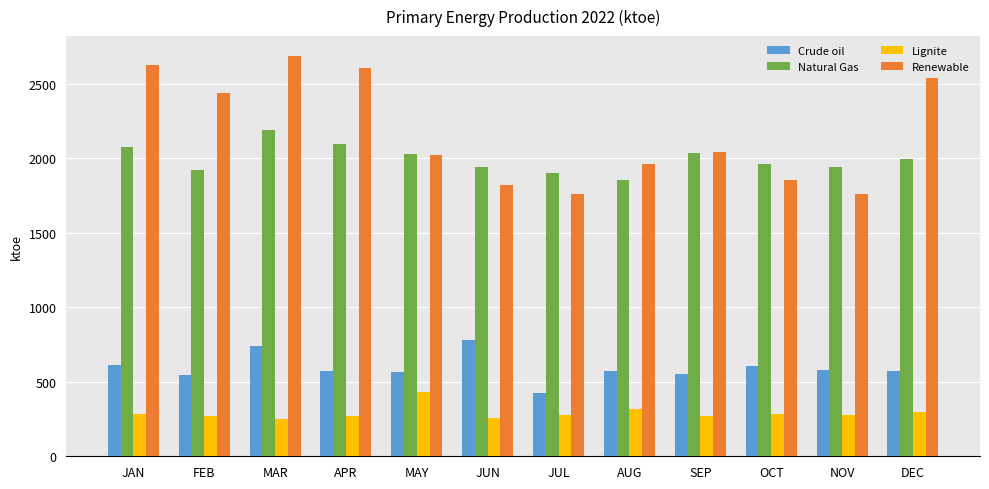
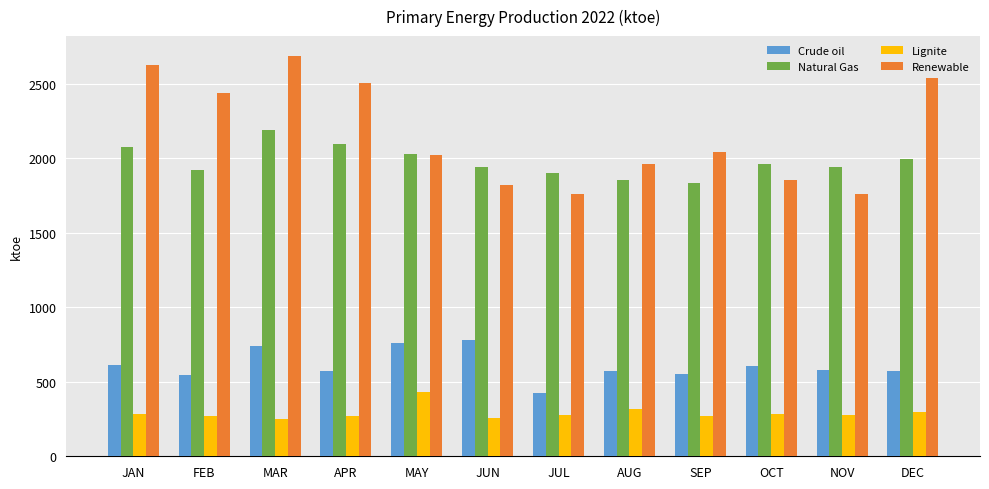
Renewable, APR: 2610 -> 2510
Crude oil, MAY: 570 -> 760
Natural Gas, SEP: 2040 -> 1830
